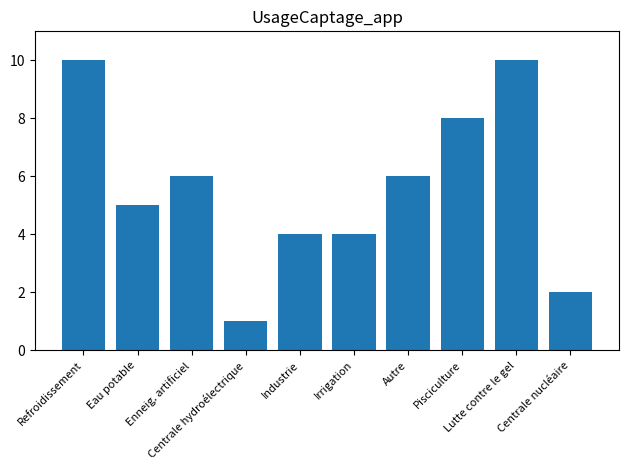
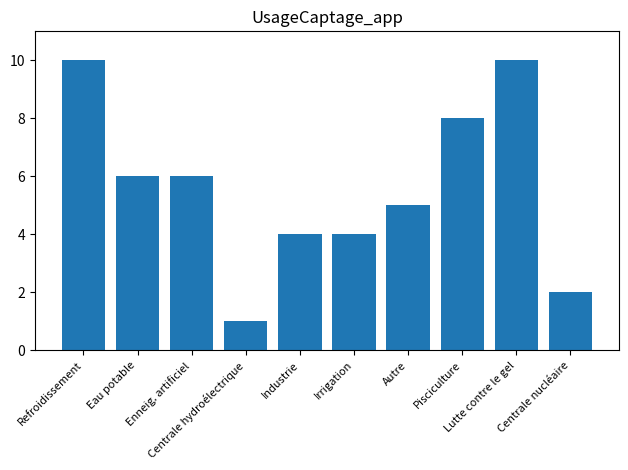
Eau potable: 5 -> 6
Autre: 6 -> 5
